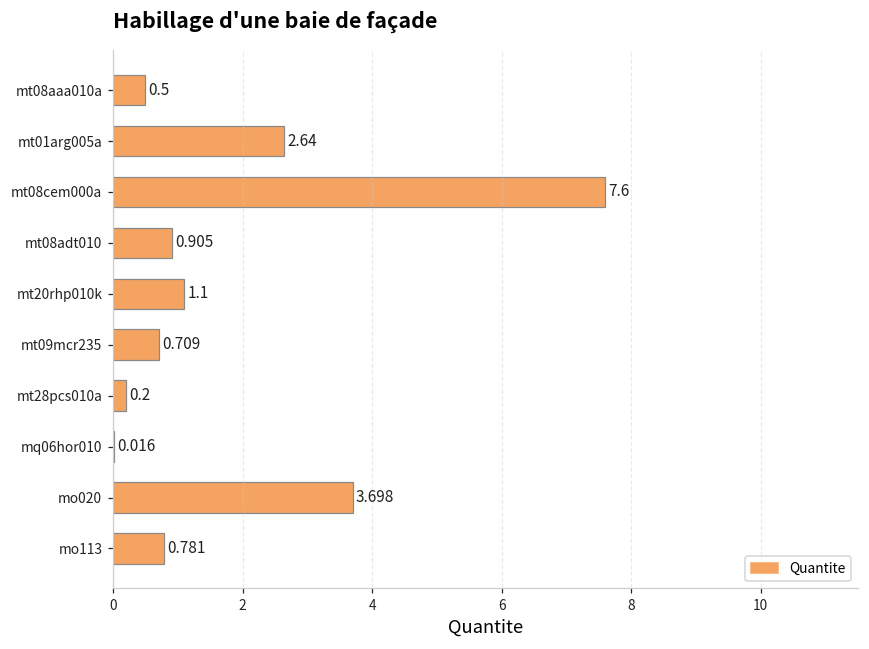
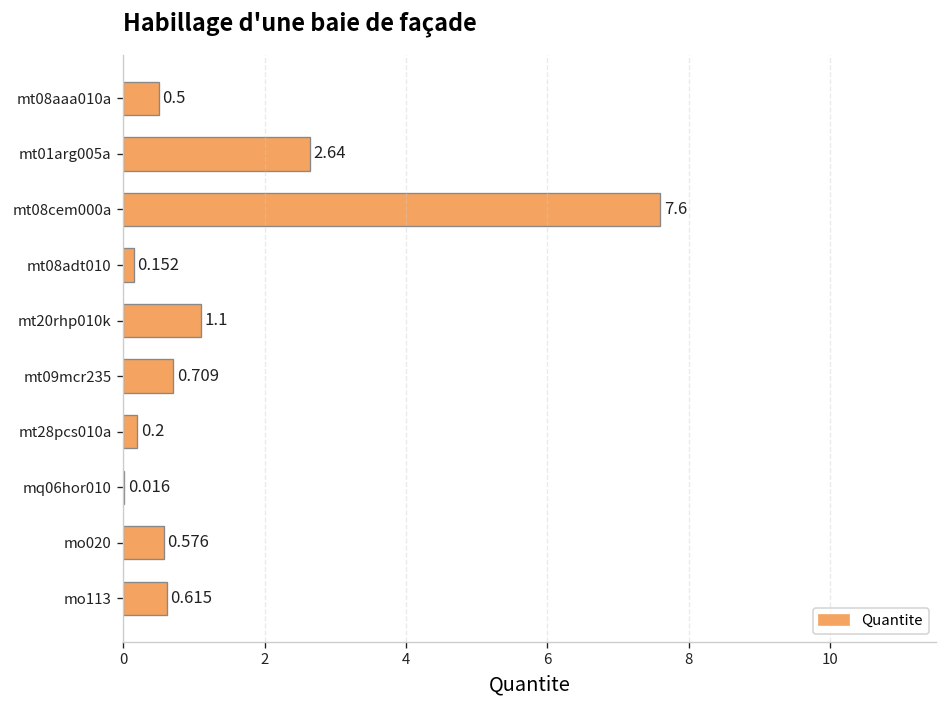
mt08adt010: 0.905 -> 0.152
mo020: 3.698 -> 0.576
mo113: 0.781 -> 0.615
